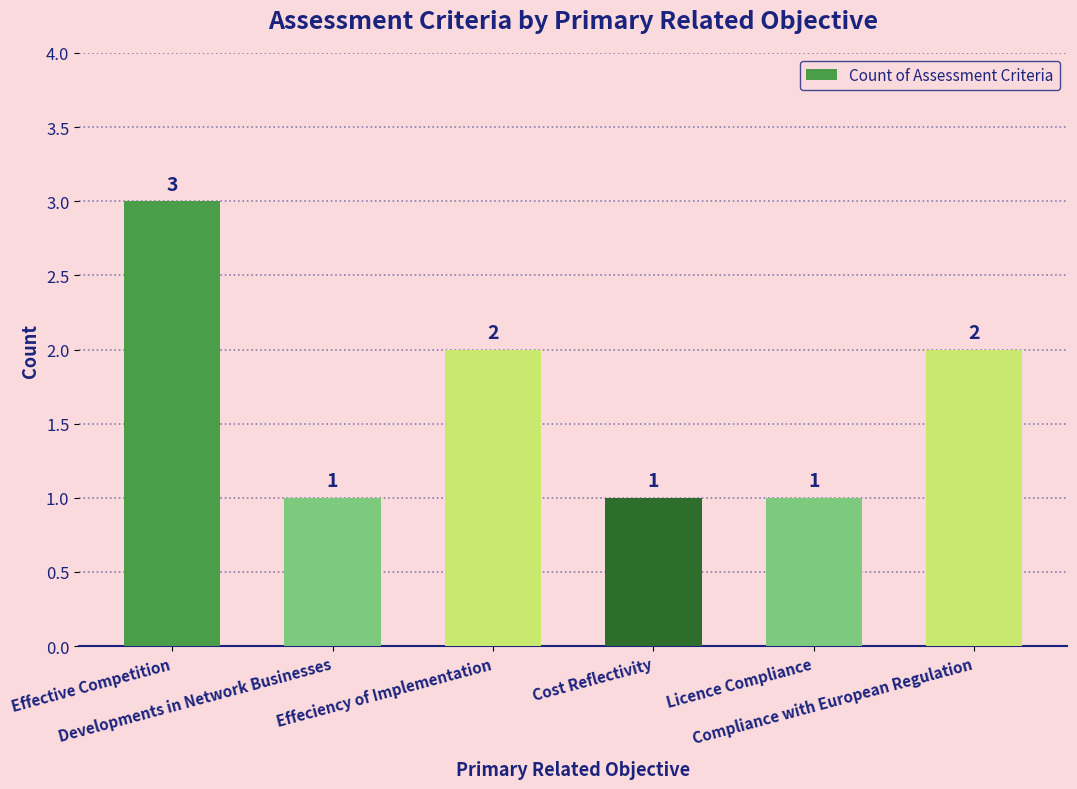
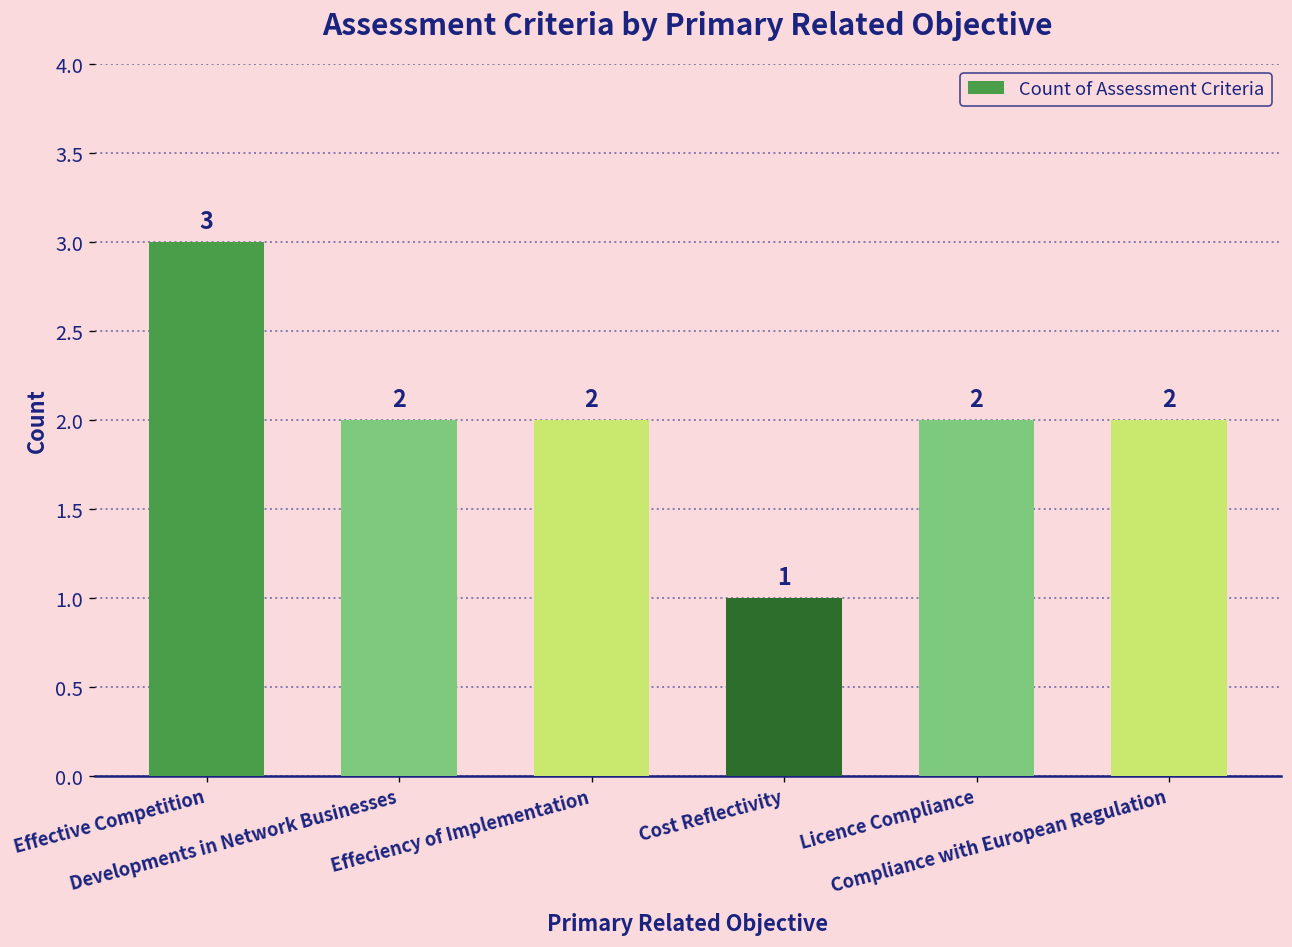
Developments in Network Businesses: 1 -> 2
Licence Compliance: 1 -> 2
